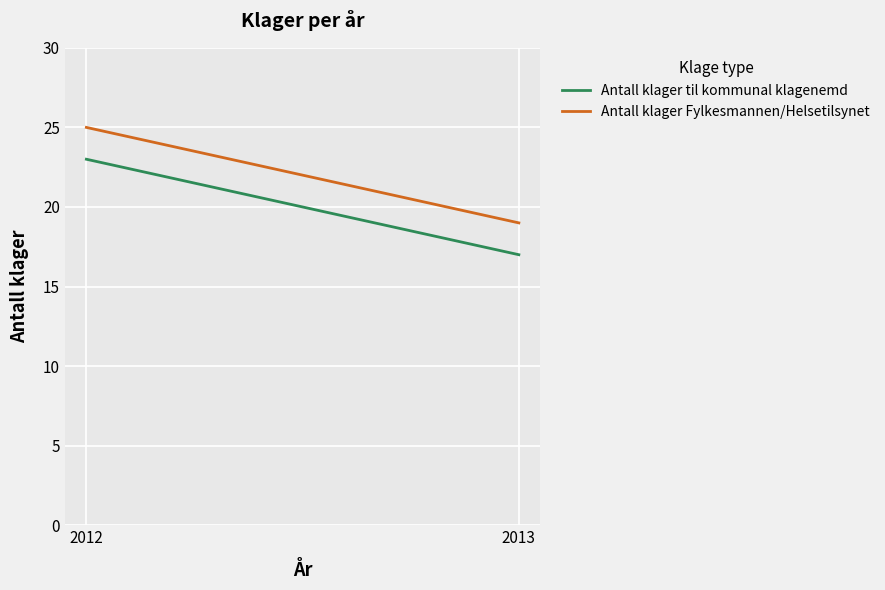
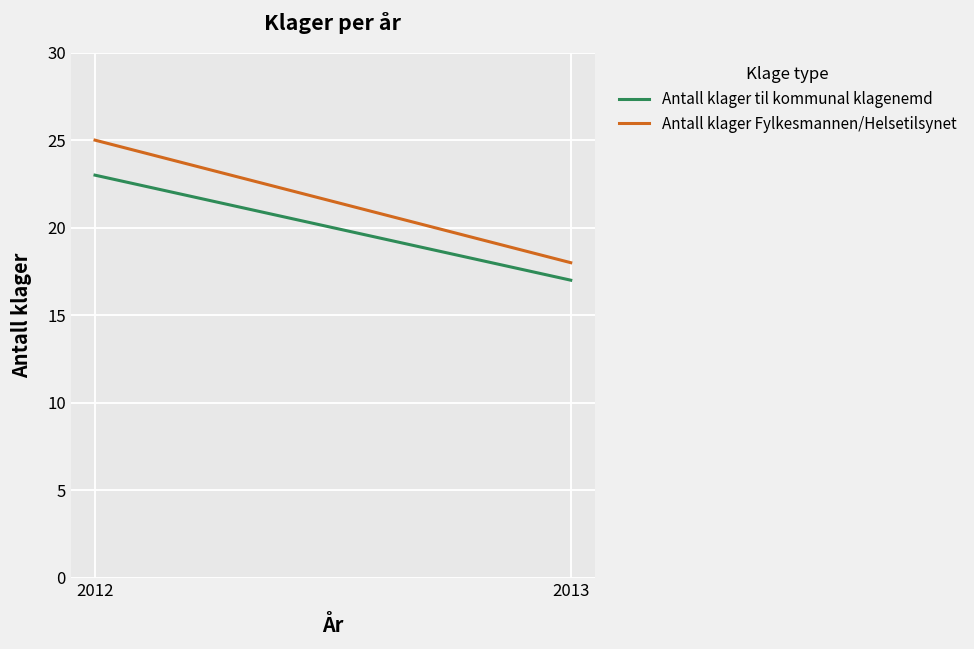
Antall klager Fylkesmannen/Helsetilsynet, 2013: 19 -> 18
